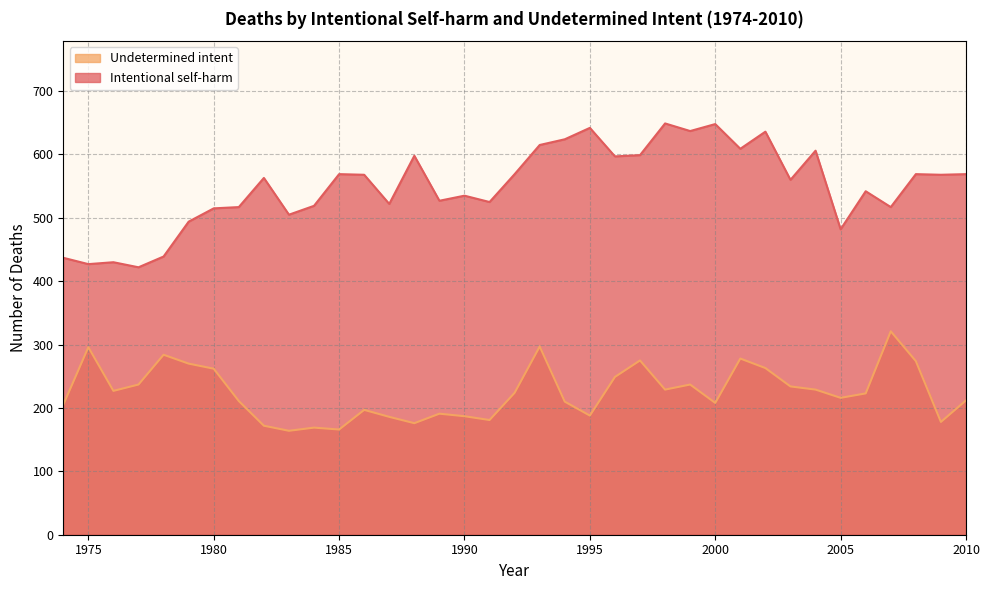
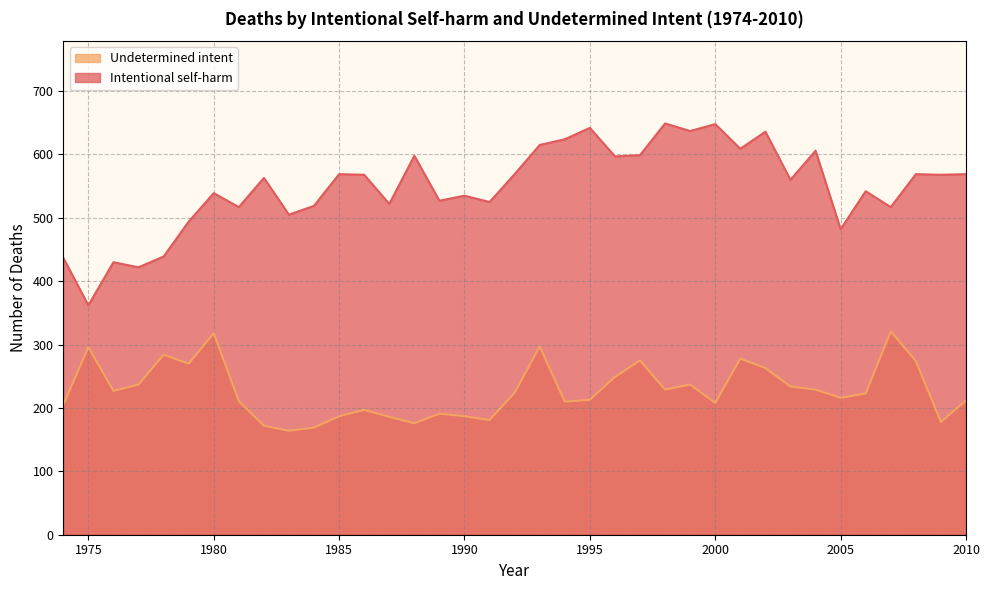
Intentional self-harm, 1975: 430 -> 360
Undetermined intent, 1980: 260 -> 320
Intentional self-harm, 1980: 520 -> 540
Undetermined intent, 1985: 170 -> 190
Undetermined intent, 1995: 190 -> 210
